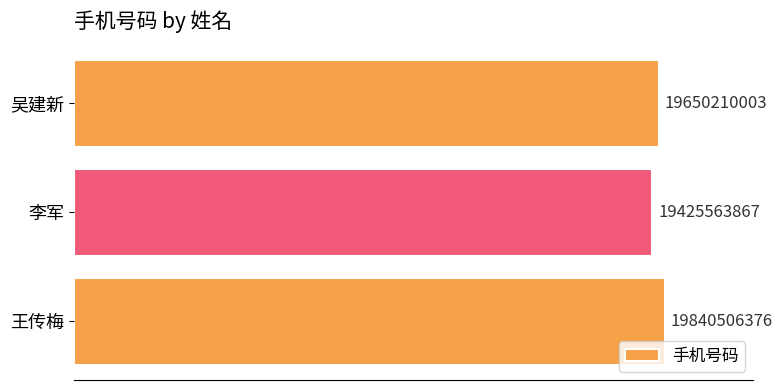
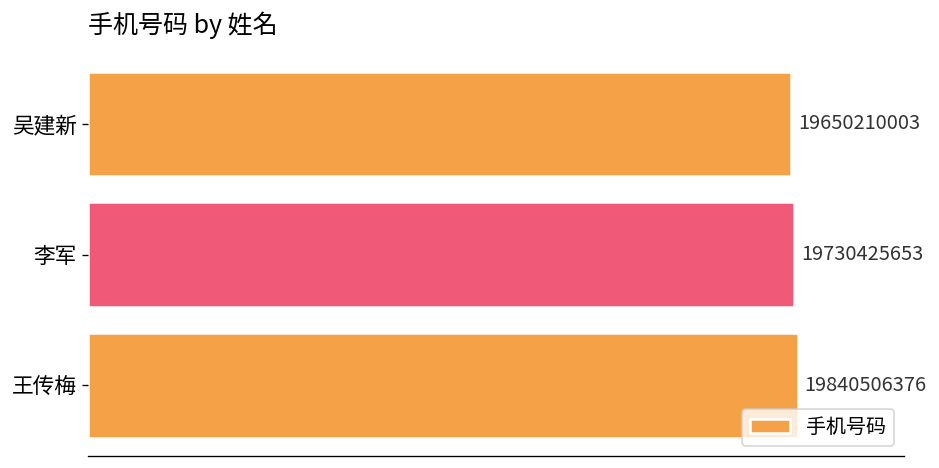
李军: 19425563867 -> 19730425653
